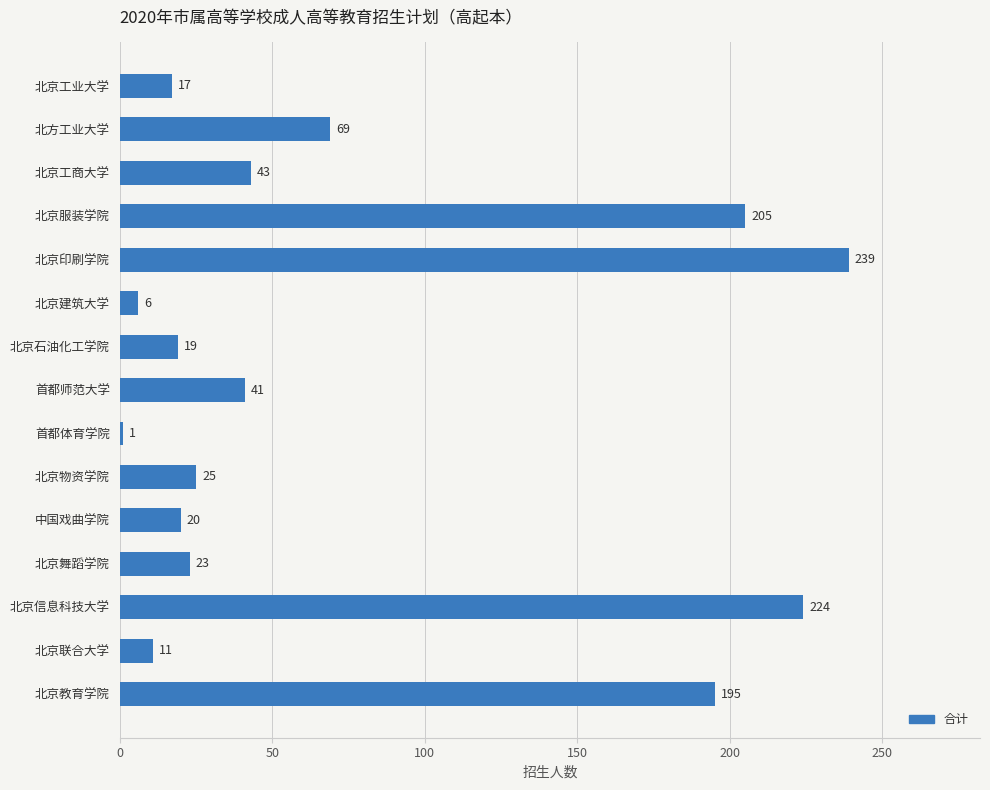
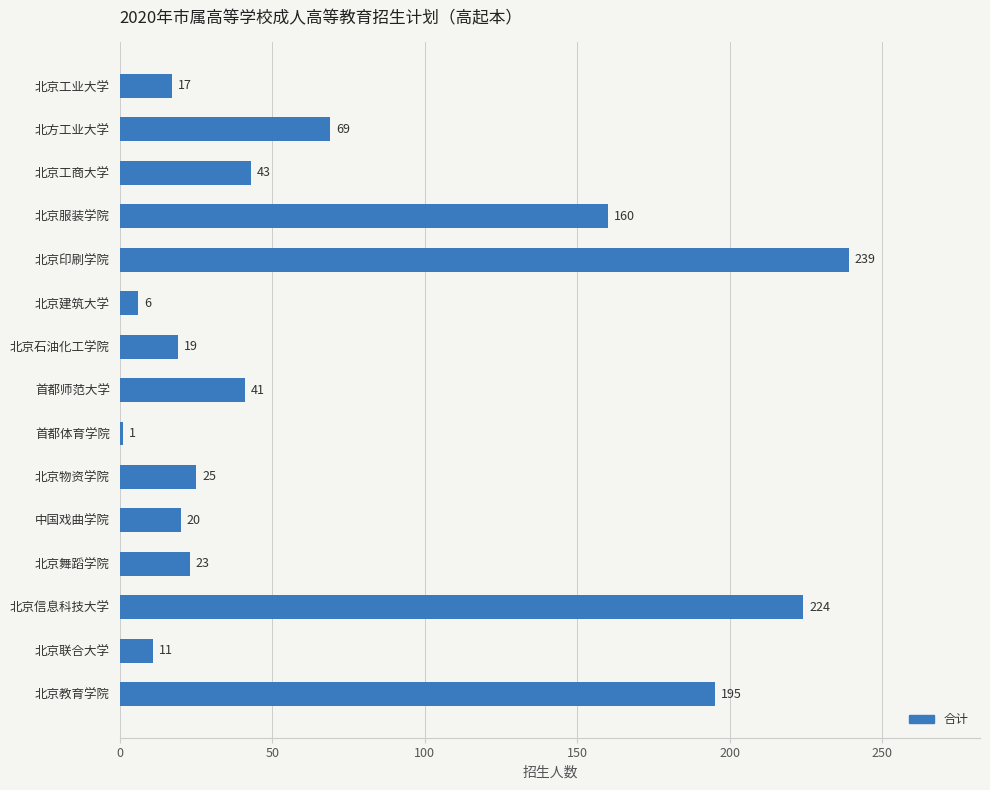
北京服装学院: 205 -> 160
